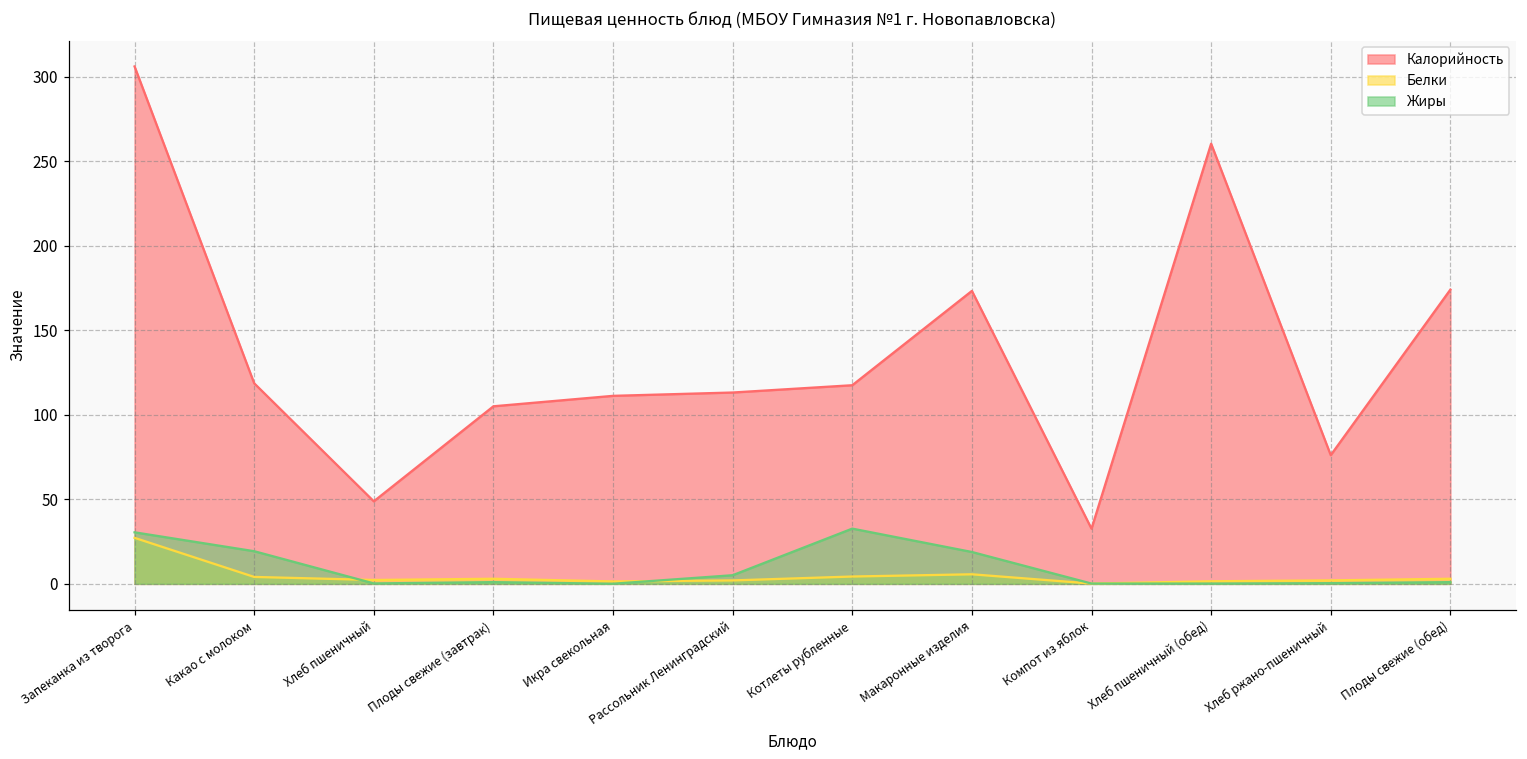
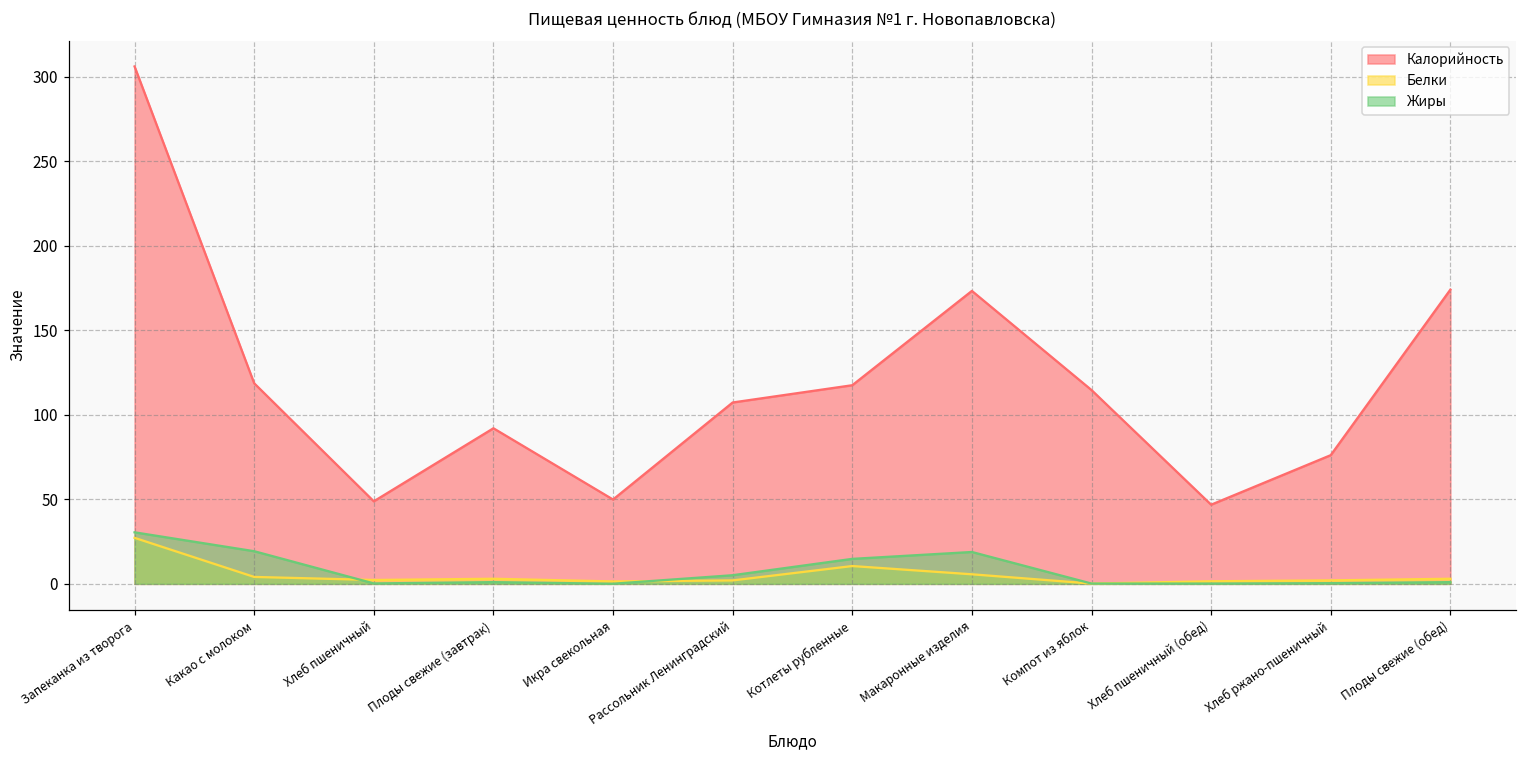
Калорийность, Плоды свежие (завтрак): 105 -> 92
Калорийность, Икра свекольная: 111 -> 50
Калорийность, Рассольник Ленинградский: 113 -> 107
Белки, Котлеты рубленные: 4 -> 11
Жиры, Котлеты рубленные: 33 -> 15
Калорийность, Компот из яблок: 33 -> 115
Калорийность, Хлеб пшеничный (обед): 260 -> 47
